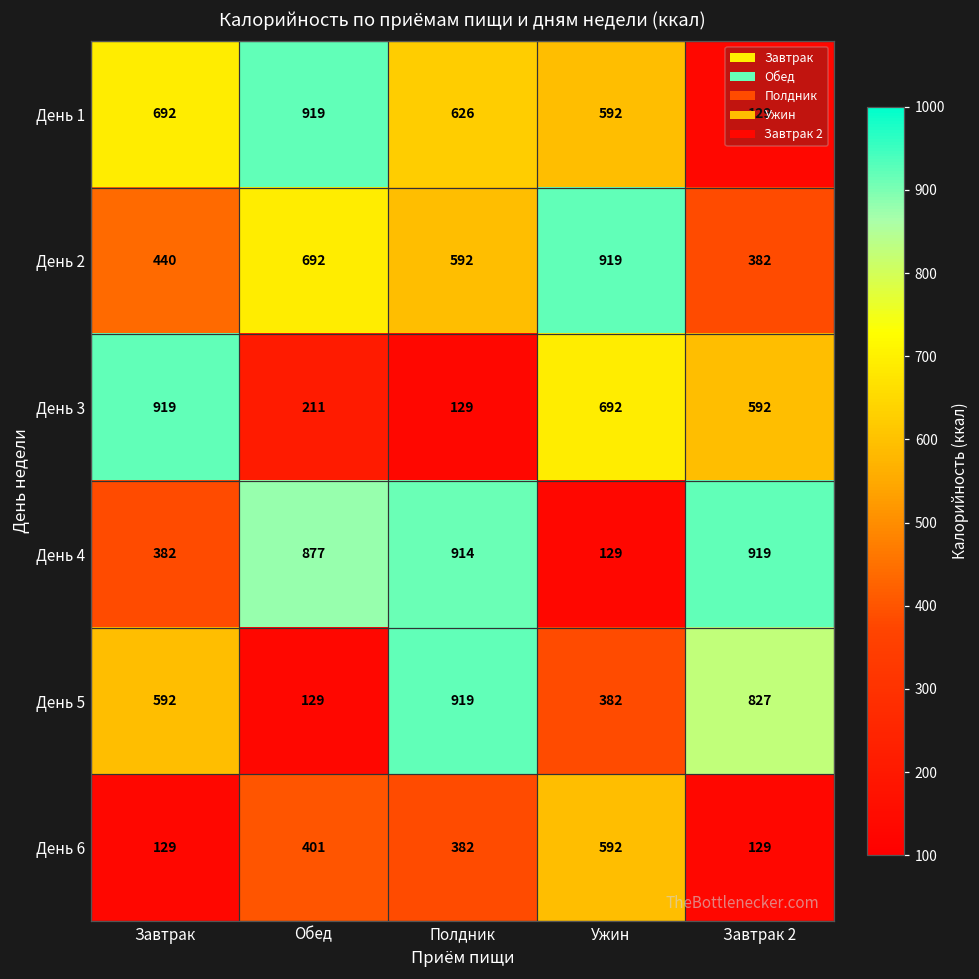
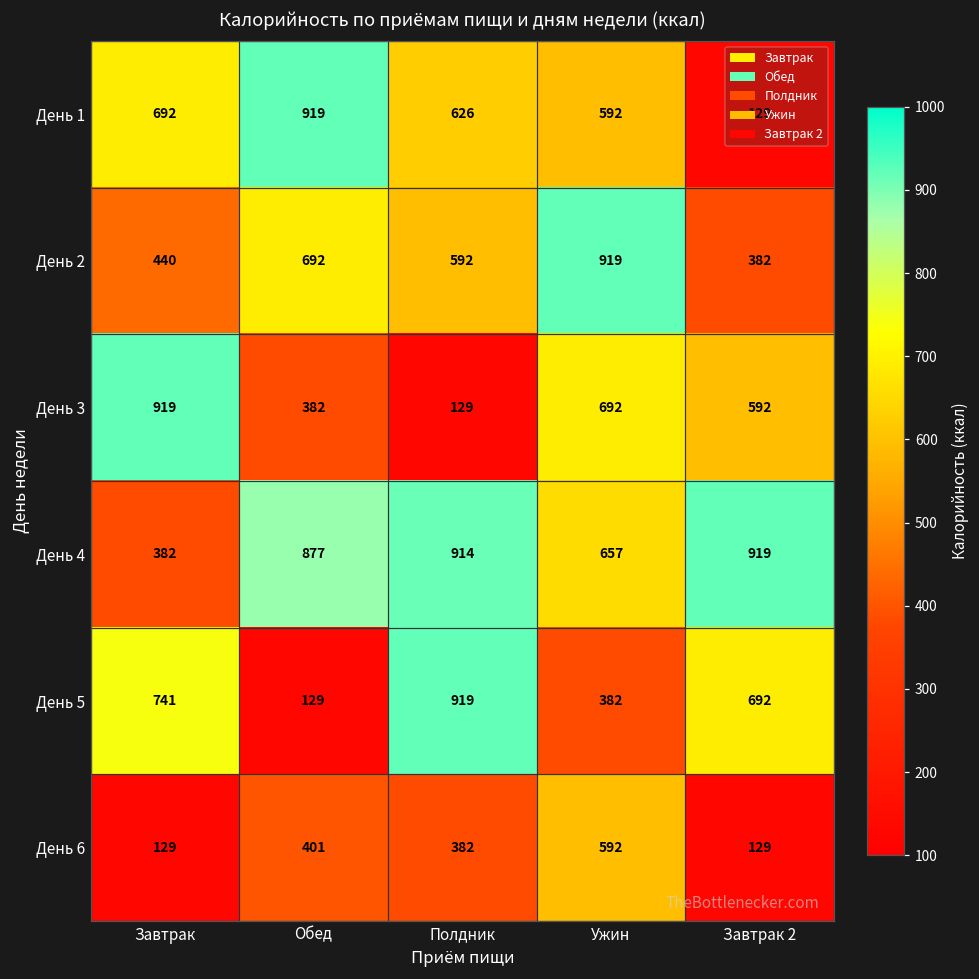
День 3, Обед: 211 -> 382
День 4, Ужин: 129 -> 657
День 5, Завтрак: 592 -> 741
День 5, Завтрак 2: 827 -> 692
